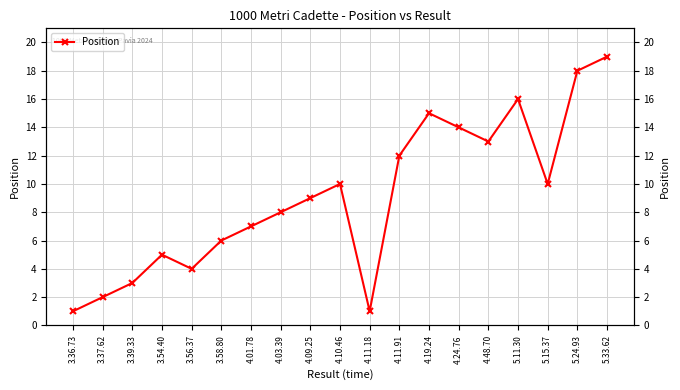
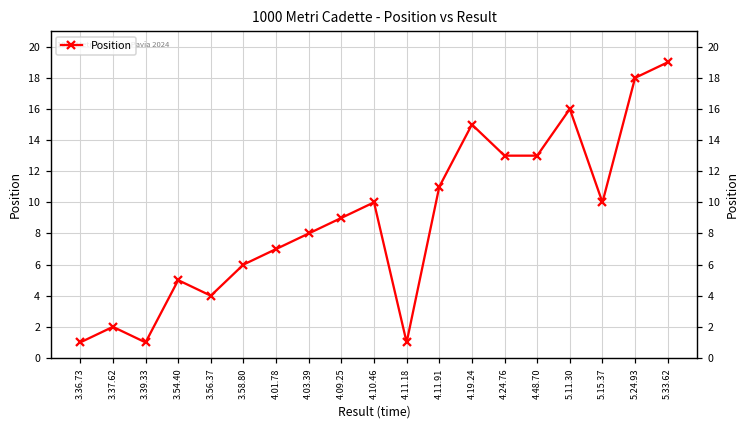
3.39.33: 3 -> 1
4.11.91: 12 -> 11
4.24.76: 14 -> 13
